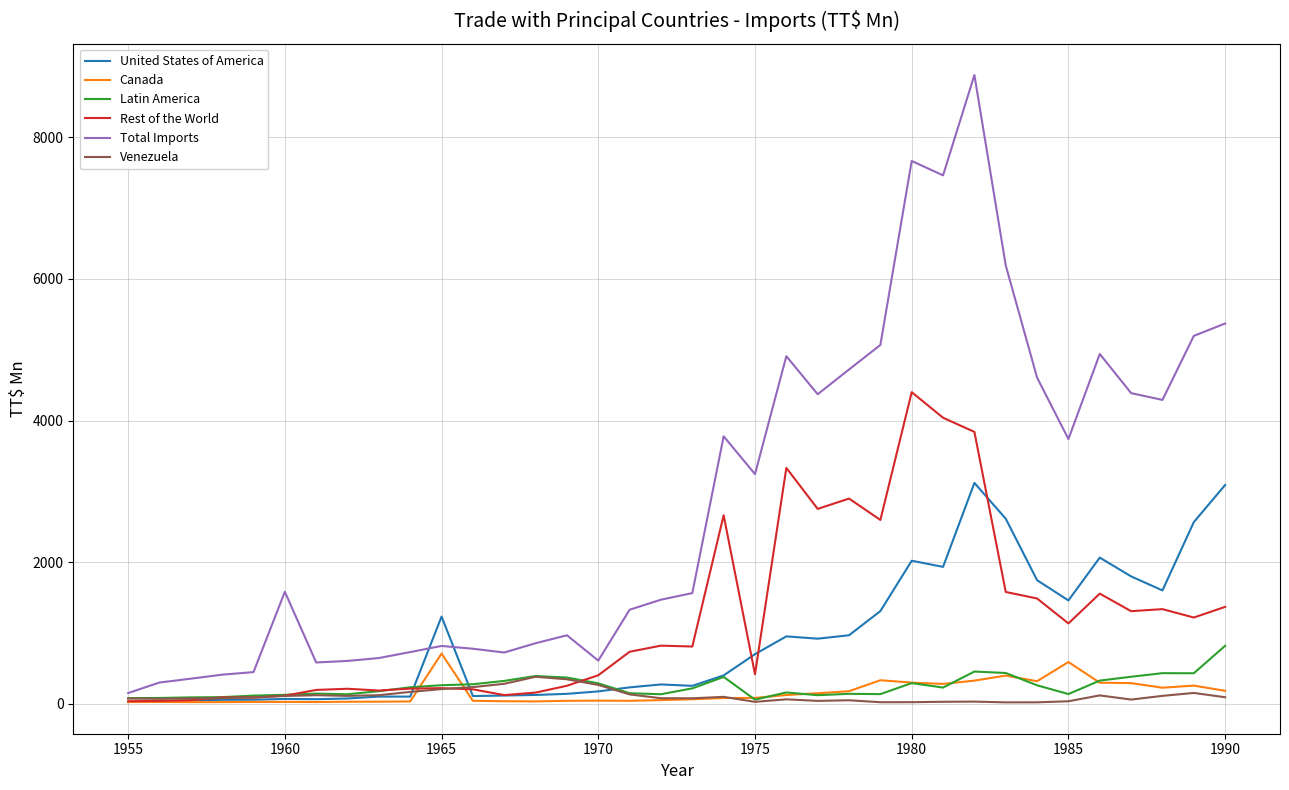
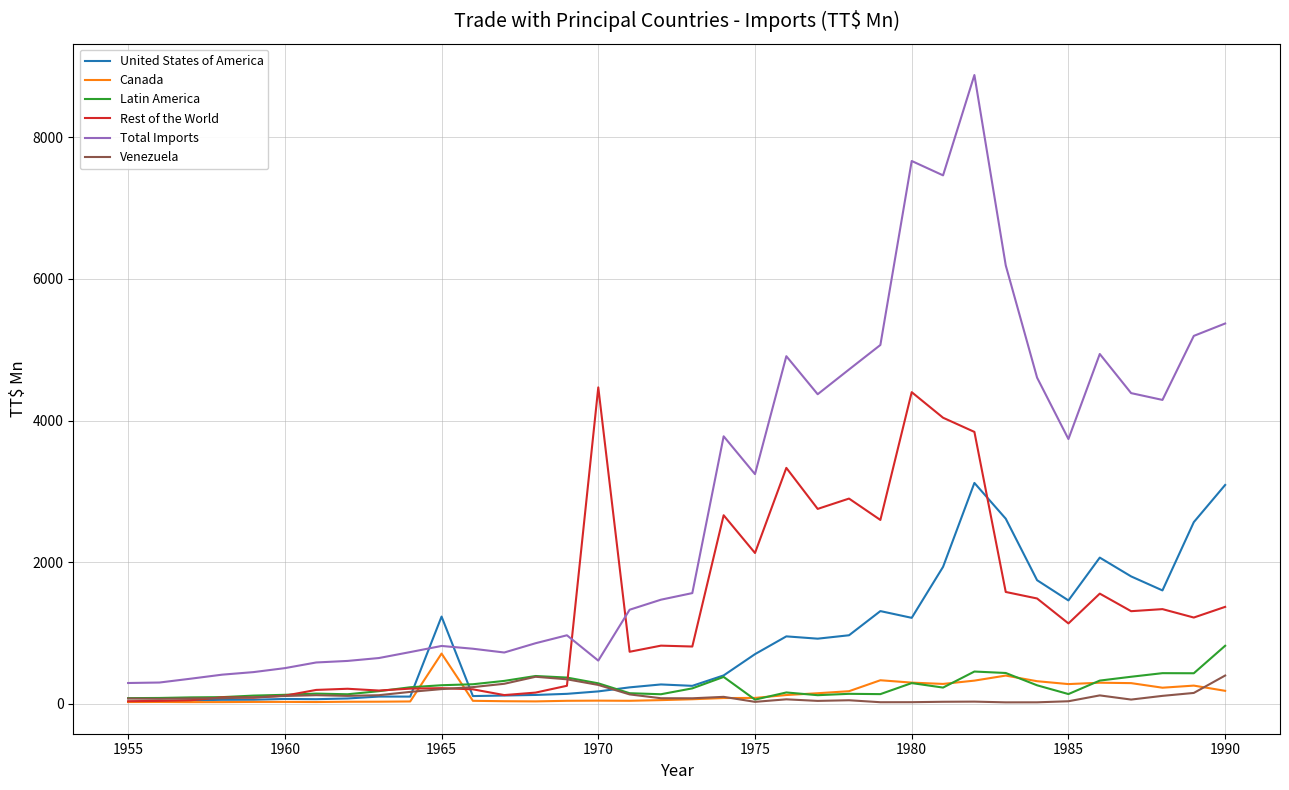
Total Imports, 1955: 200 -> 300
Total Imports, 1960: 1600 -> 500
Rest of the World, 1970: 400 -> 4500
Rest of the World, 1975: 400 -> 2100
United States of America, 1980: 2000 -> 1200
Canada, 1985: 600 -> 300
Venezuela, 1990: 100 -> 400
